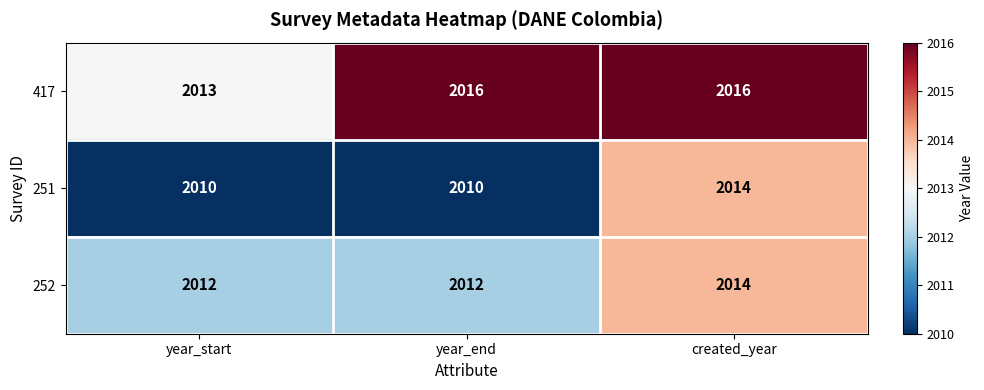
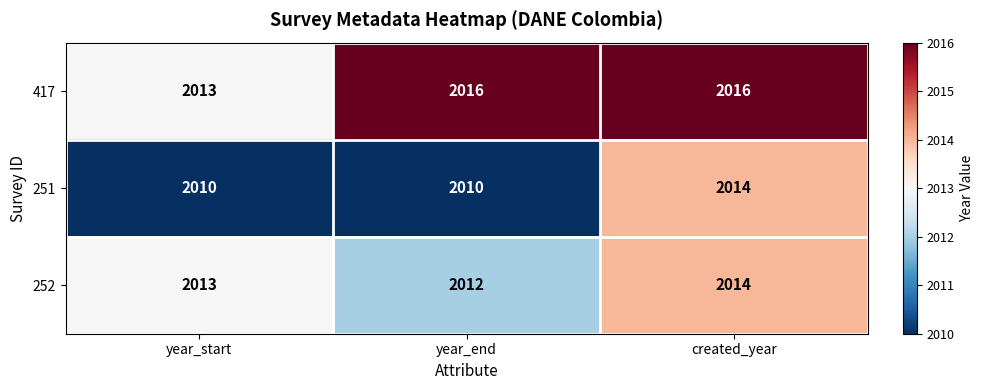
252, year_start: 2012 -> 2013
